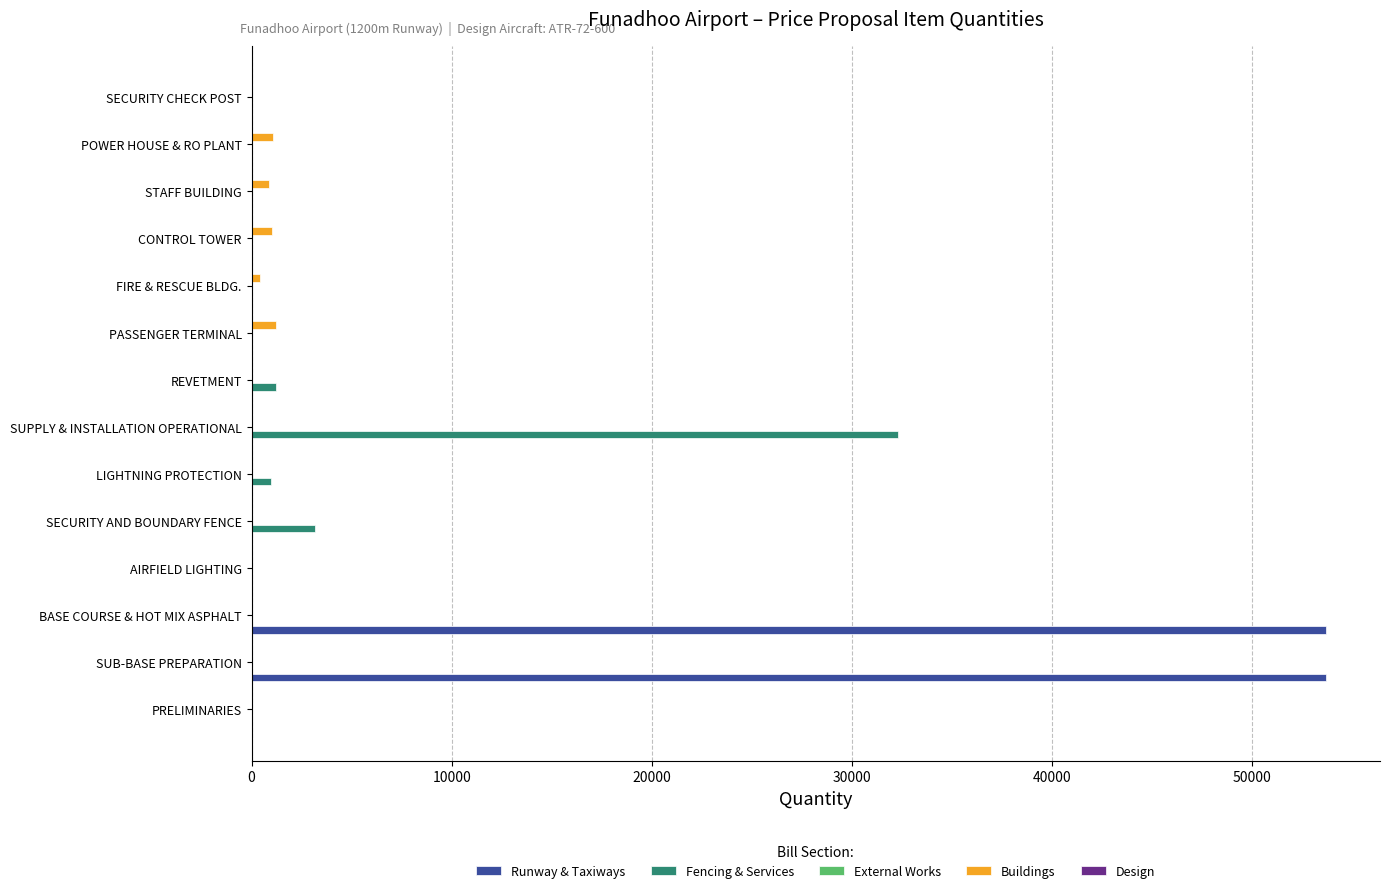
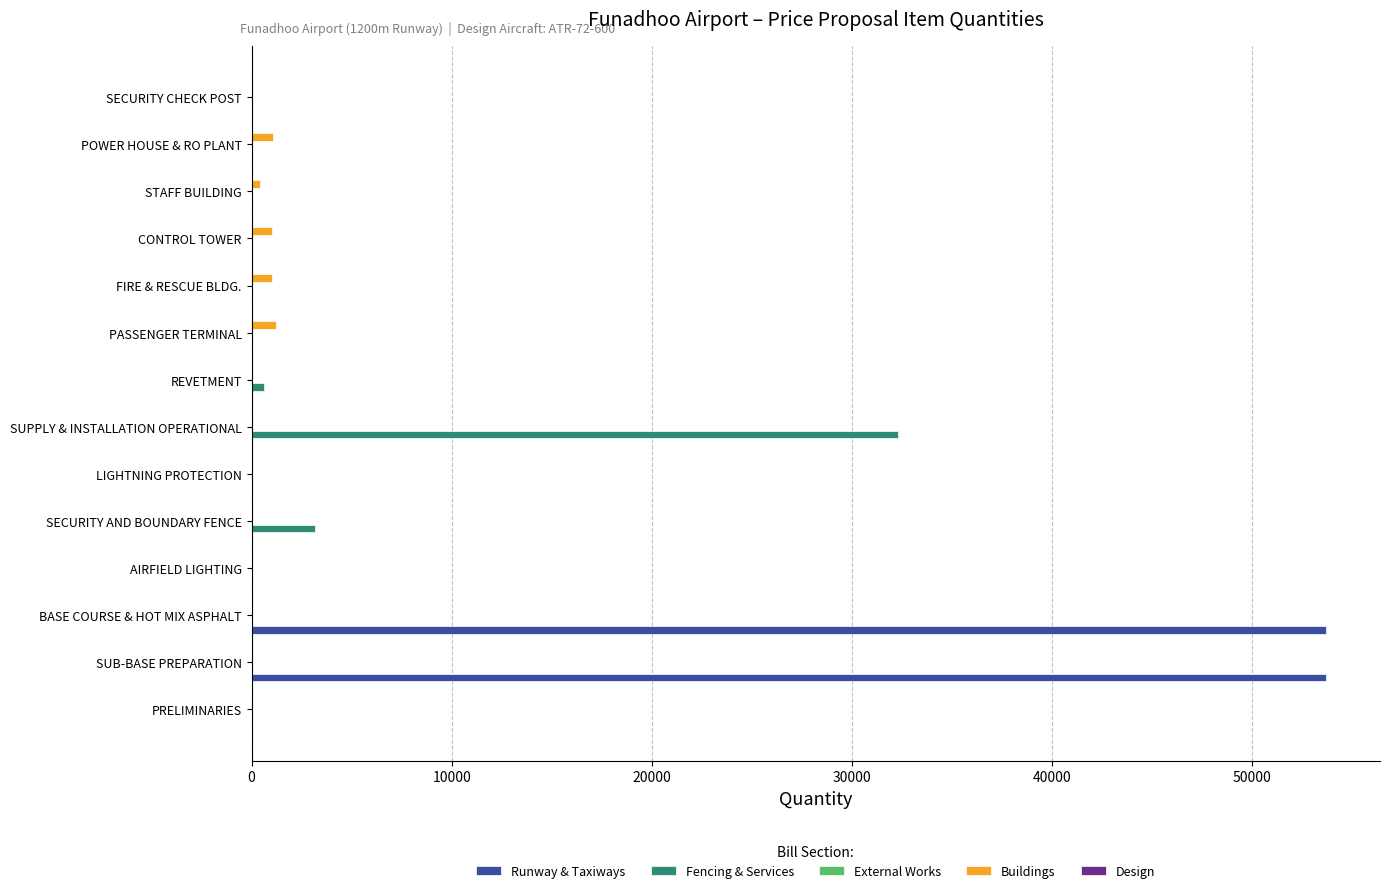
Buildings, STAFF BUILDING: 900 -> 400
Buildings, FIRE & RESCUE BLDG.: 400 -> 1000
Fencing & Services, REVETMENT: 1200 -> 600
Fencing & Services, LIGHTNING PROTECTION: 1000 -> 0
